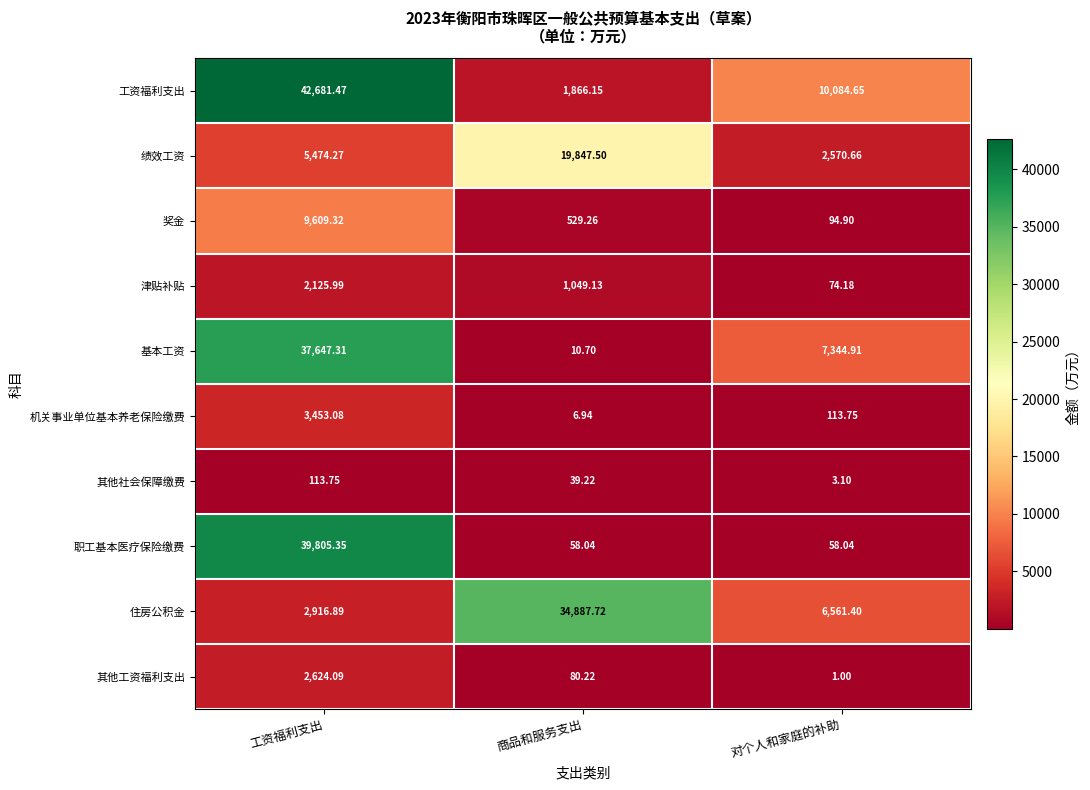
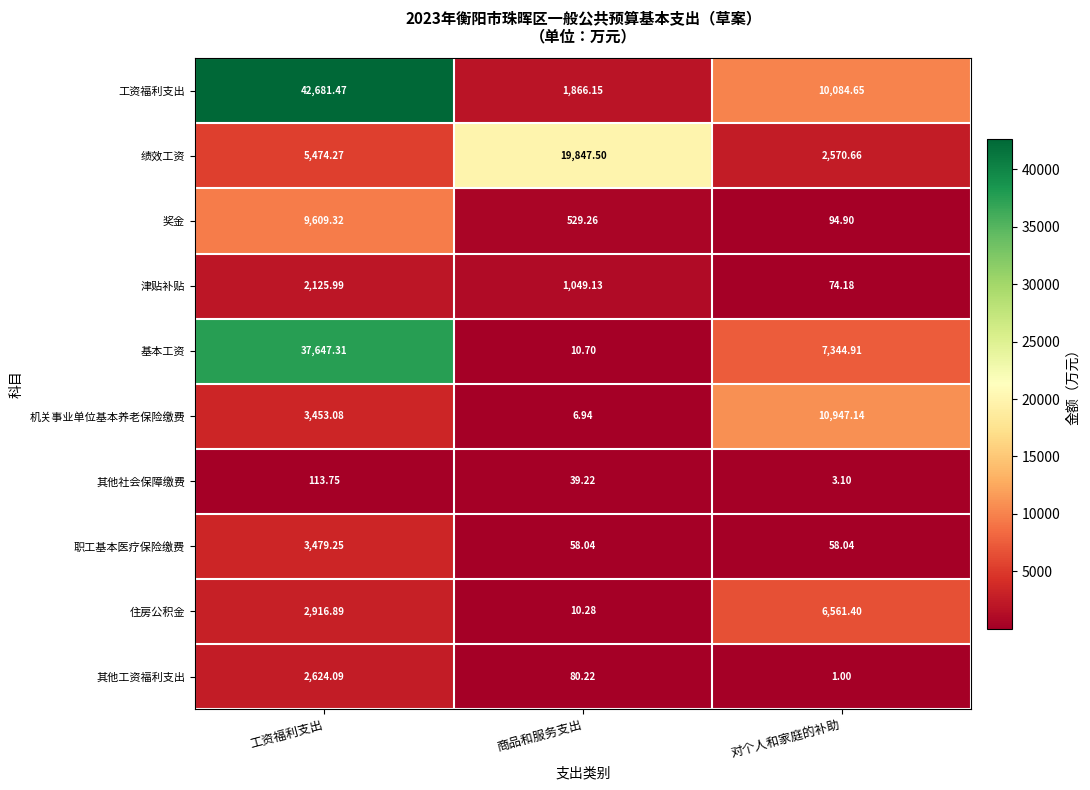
机关事业单位基本养老保险缴费, 对个人和家庭的补助: 113.75 -> 10,947.14
职工基本医疗保险缴费, 工资福利支出: 39,805.35 -> 3,479.25
住房公积金, 商品和服务支出: 34,887.72 -> 10.28
